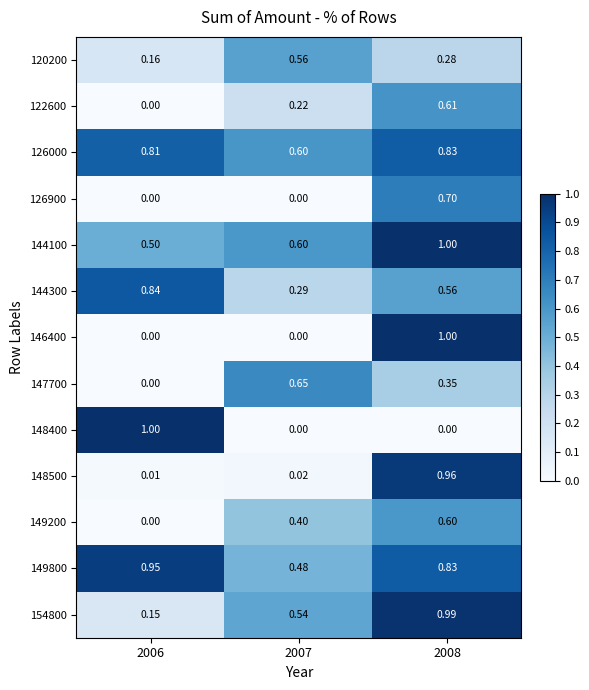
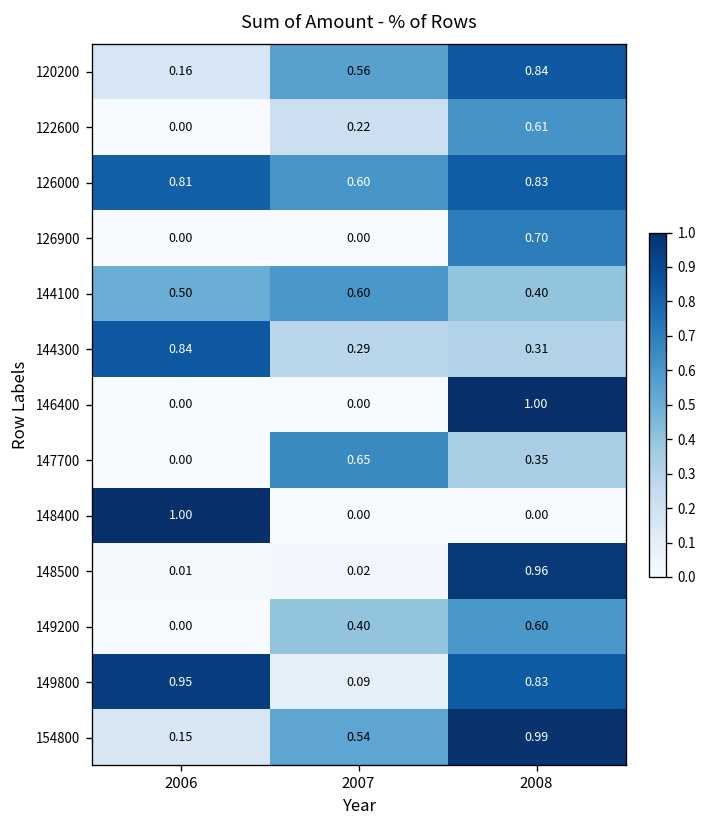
120200, 2008: 0.28 -> 0.84
144100, 2008: 1.00 -> 0.40
144300, 2008: 0.56 -> 0.31
149800, 2007: 0.48 -> 0.09
